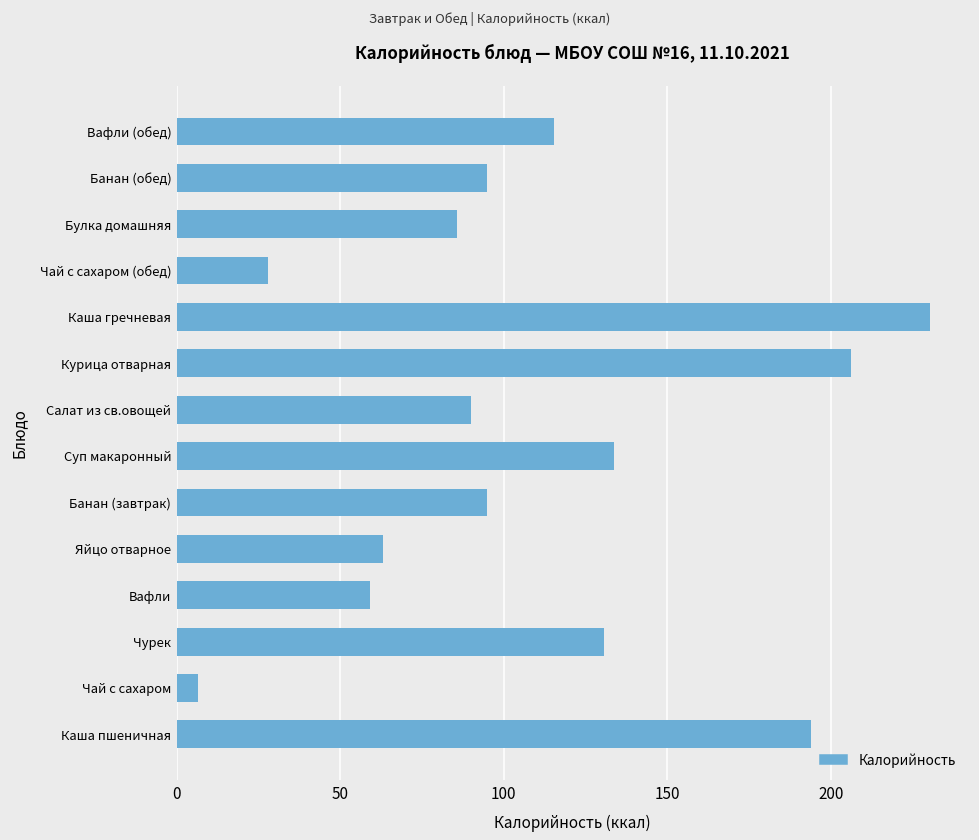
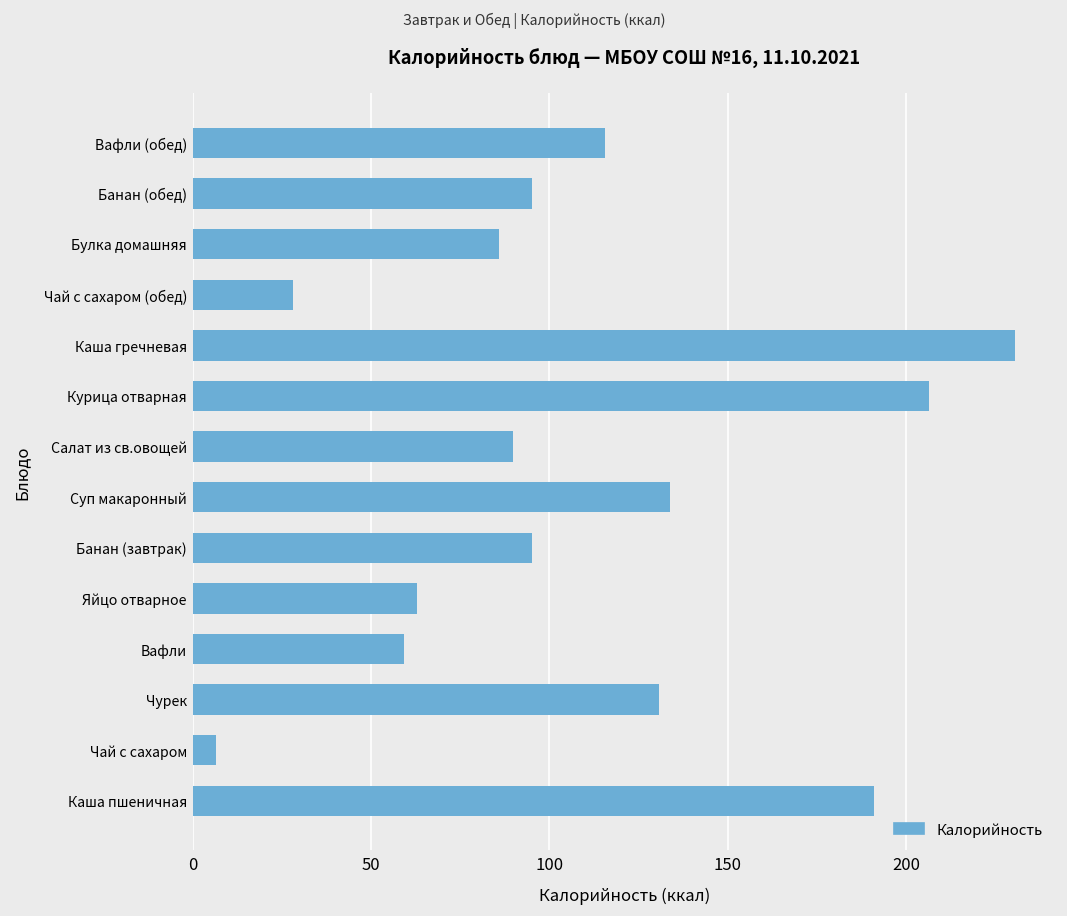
Каша пшеничная: 194 -> 191
